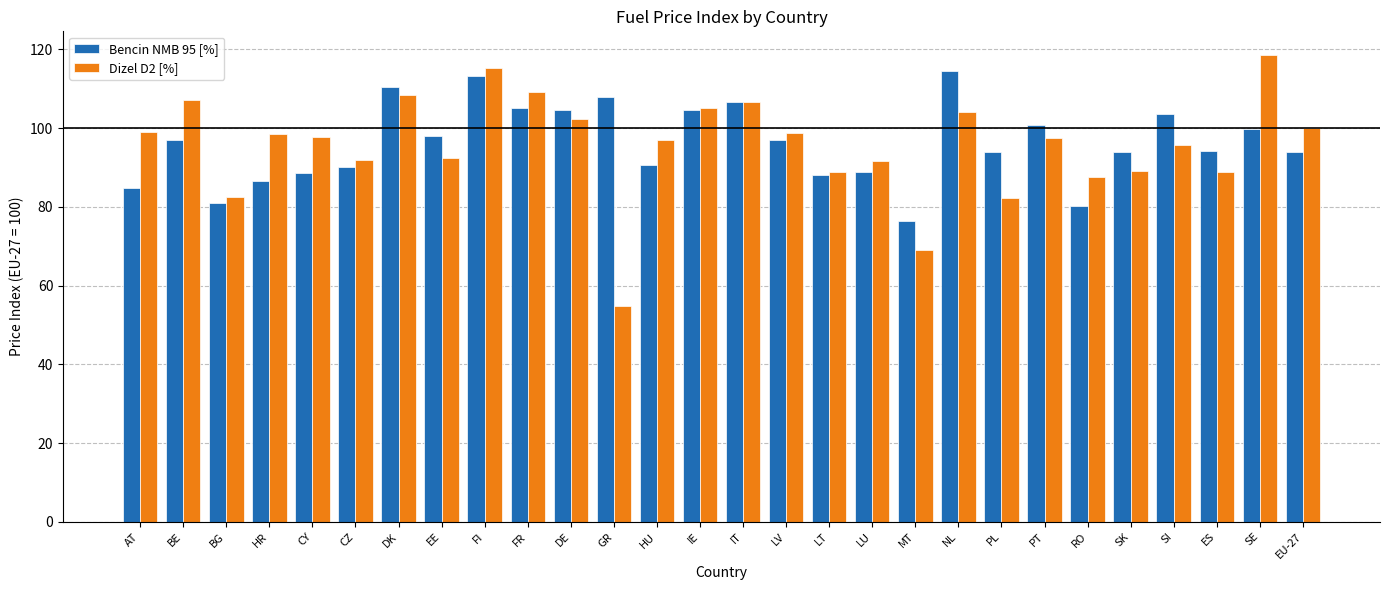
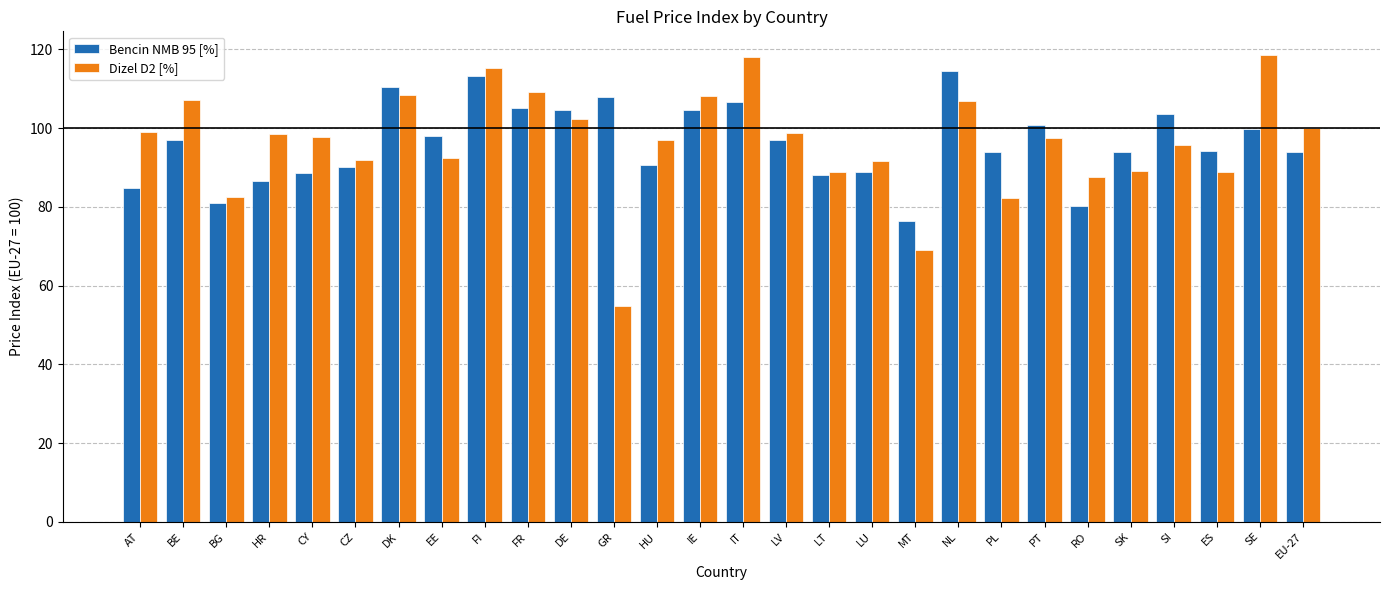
Dizel D2 [%], IE: 105 -> 108
Dizel D2 [%], IT: 107 -> 118
Dizel D2 [%], NL: 104 -> 107
